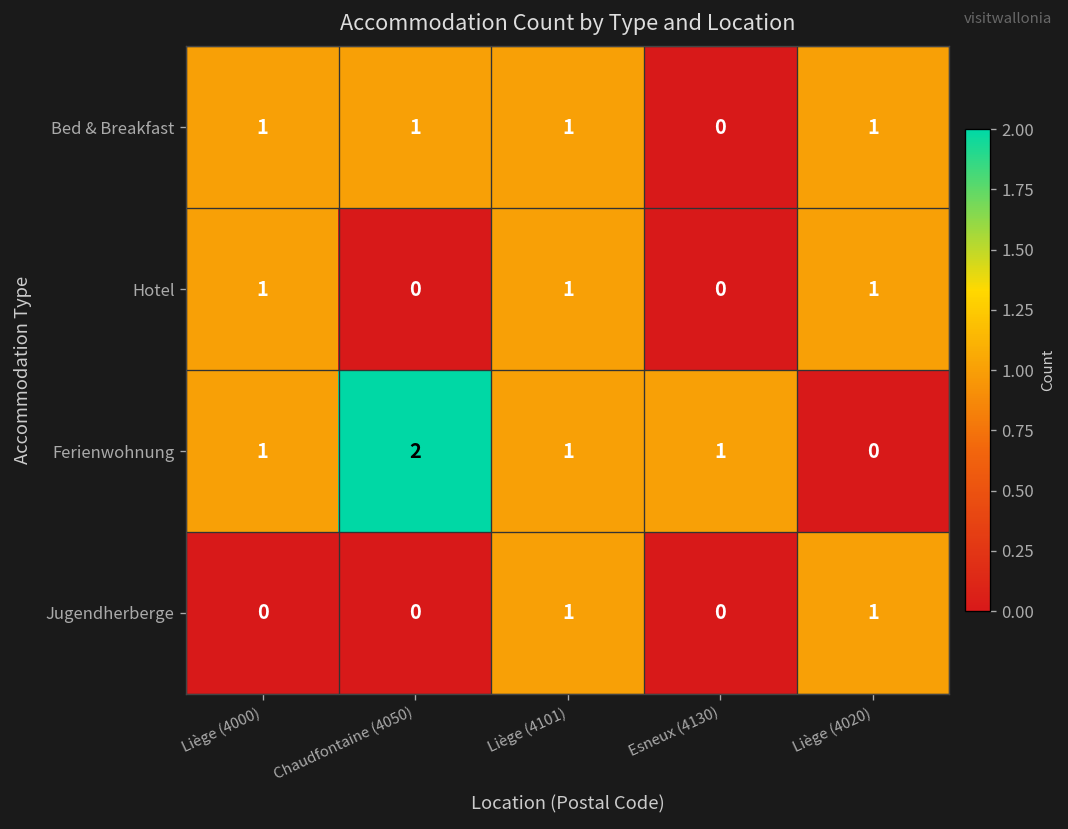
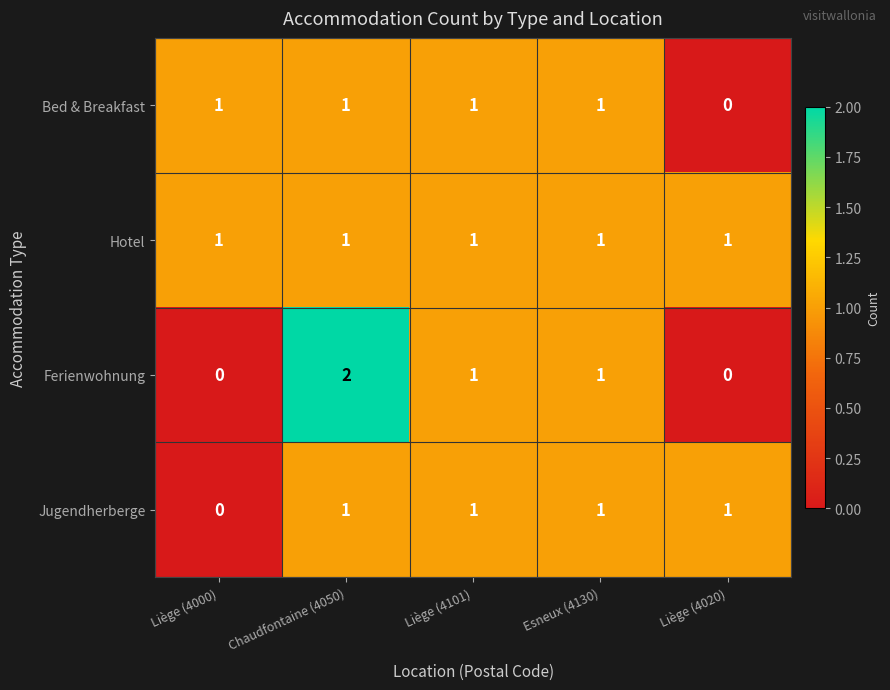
Bed & Breakfast, Esneux (4130): 0 -> 1
Bed & Breakfast, Liège (4020): 1 -> 0
Hotel, Chaudfontaine (4050): 0 -> 1
Hotel, Esneux (4130): 0 -> 1
Ferienwohnung, Liège (4000): 1 -> 0
Jugendherberge, Chaudfontaine (4050): 0 -> 1
Jugendherberge, Esneux (4130): 0 -> 1
